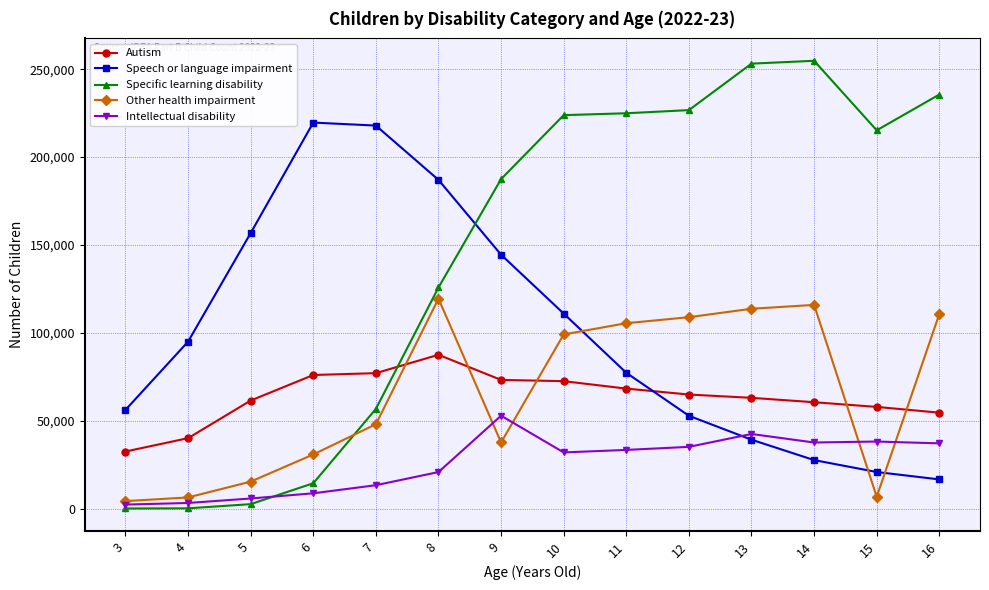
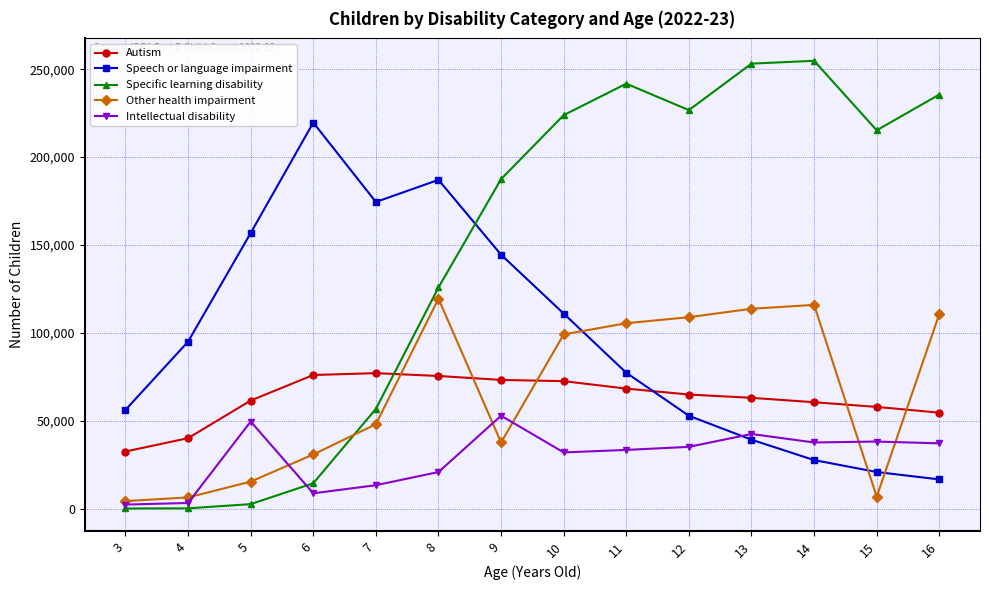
Intellectual disability, 5: 6,000 -> 50,000
Speech or language impairment, 7: 218,000 -> 174,000
Autism, 8: 88,000 -> 75,000
Specific learning disability, 11: 225,000 -> 242,000
